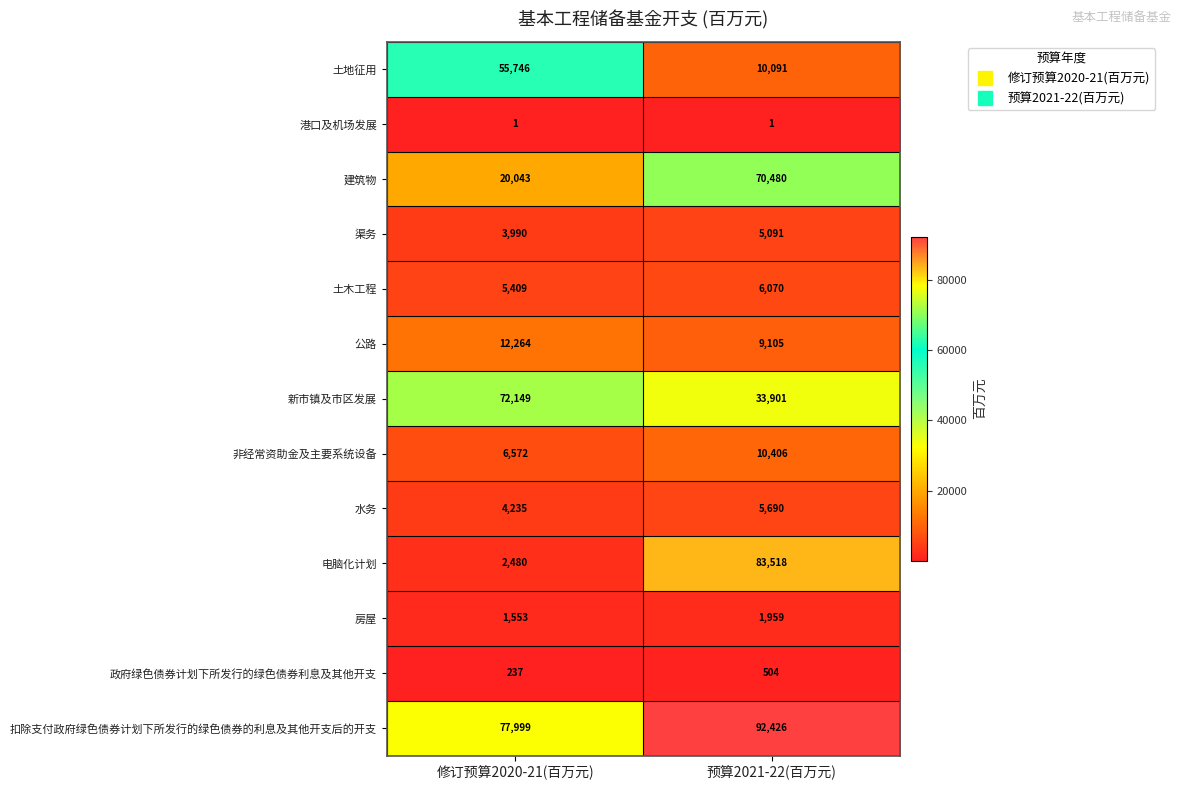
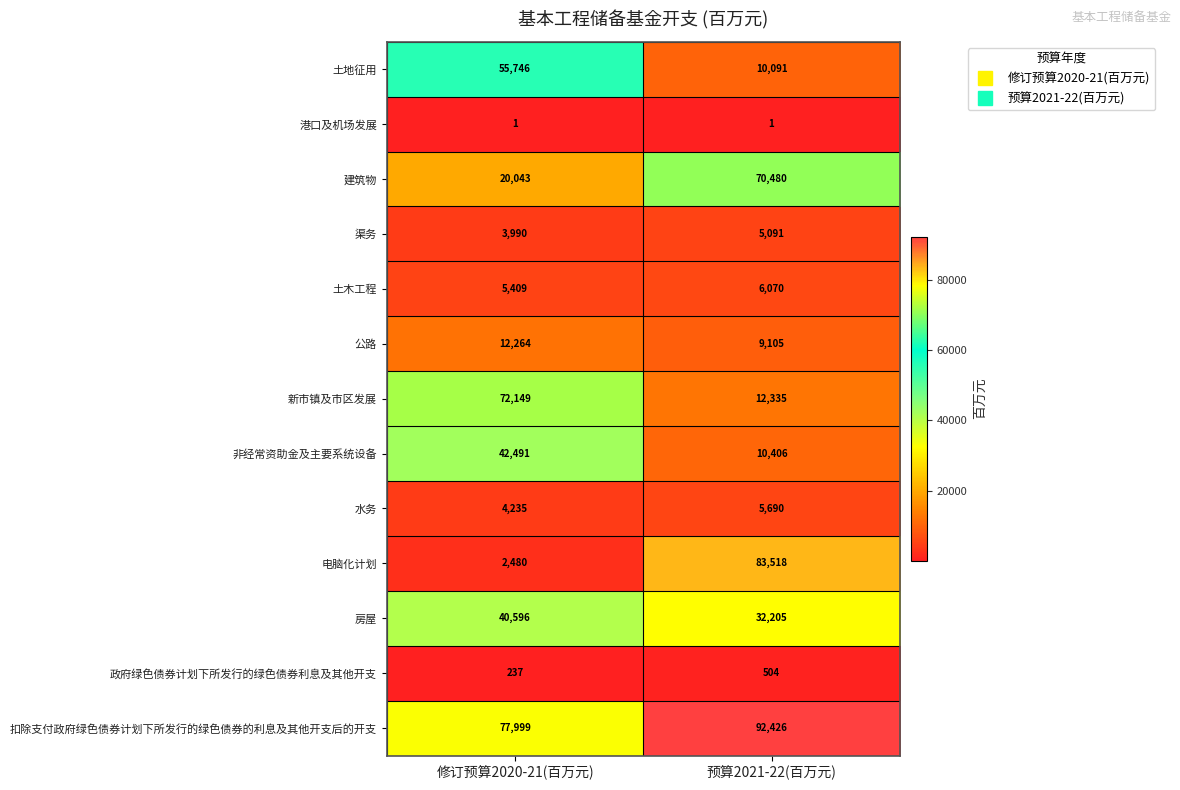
新市镇及市区发展, 预算2021-22(百万元): 33,901 -> 12,335
非经常资助金及主要系统设备, 修订预算2020-21(百万元): 6,572 -> 42,491
房屋, 修订预算2020-21(百万元): 1,553 -> 40,596
房屋, 预算2021-22(百万元): 1,959 -> 32,205
